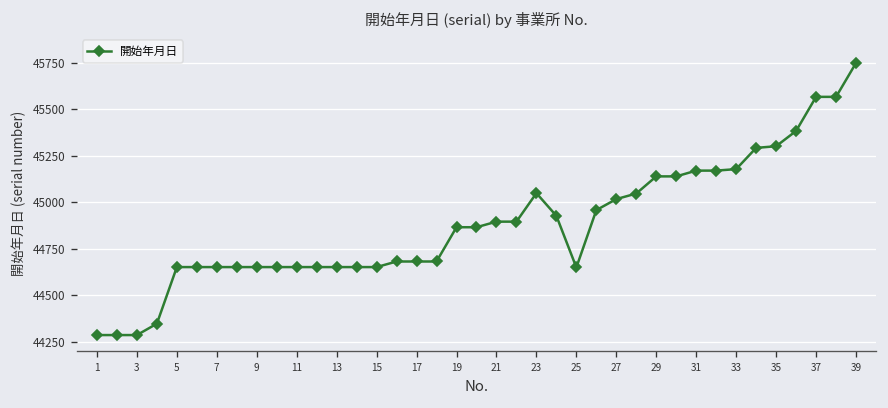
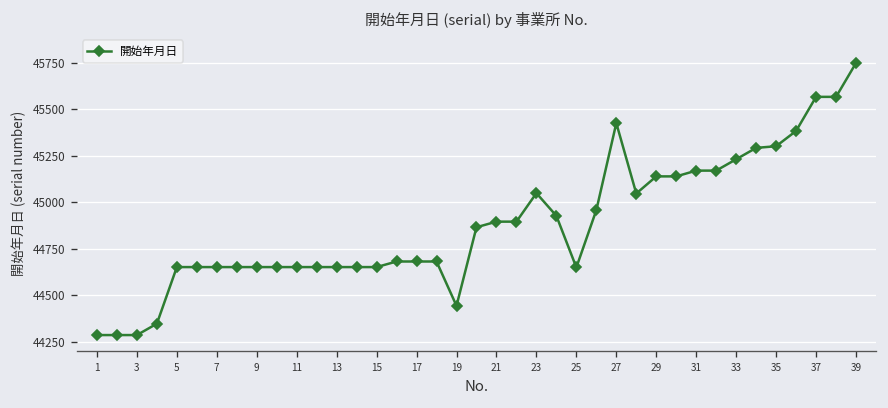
19: 44870 -> 44440
27: 45020 -> 45430
33: 45180 -> 45230
